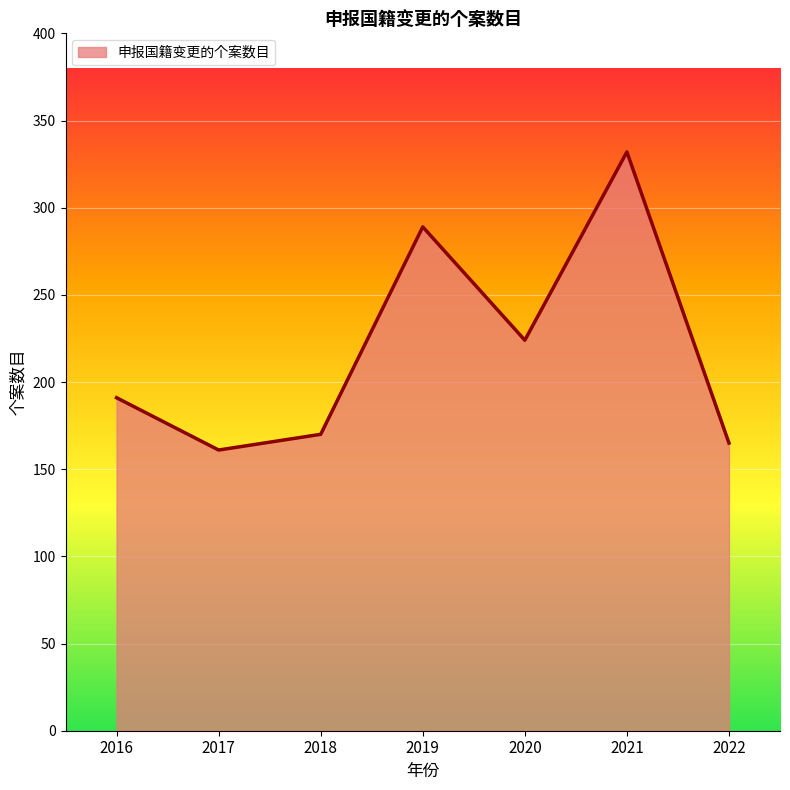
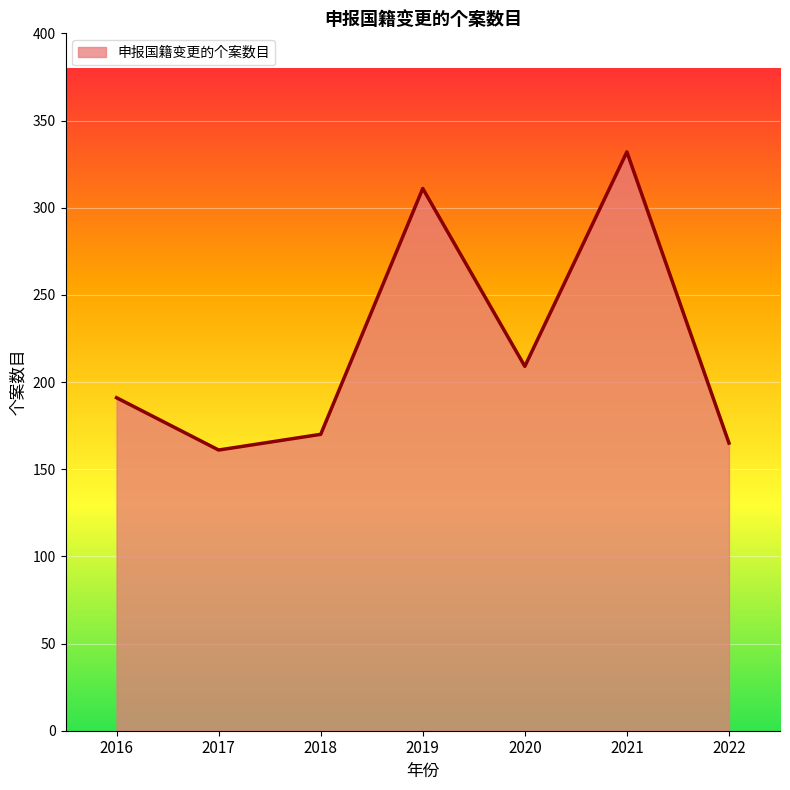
2019: 289 -> 311
2020: 224 -> 209
